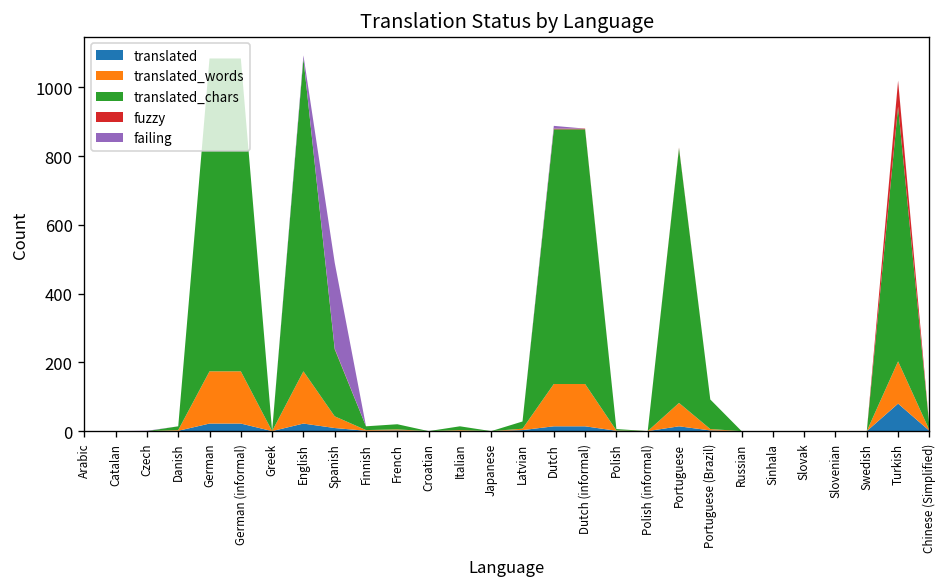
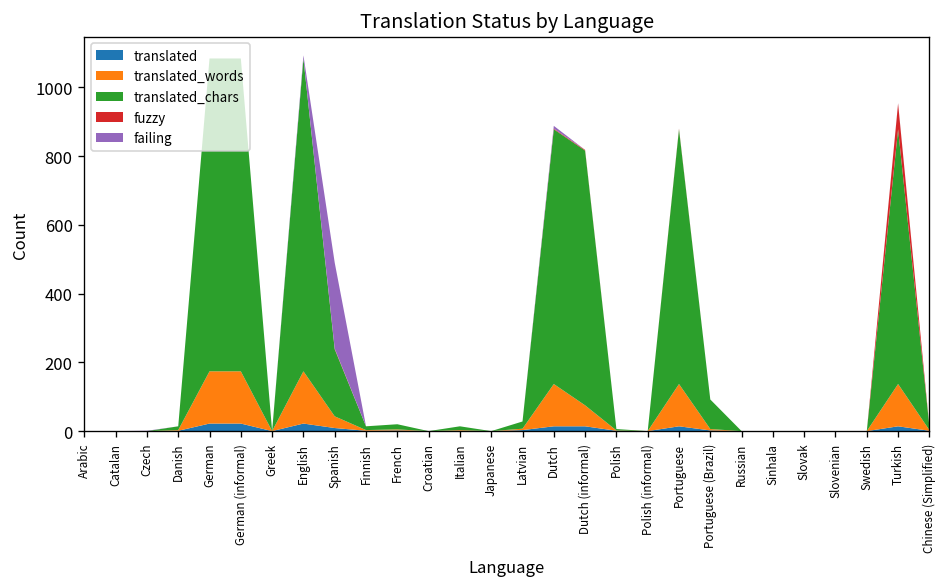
translated_words, Dutch (informal): 120 -> 60
translated_words, Portuguese: 70 -> 120
translated, Turkish: 80 -> 10
